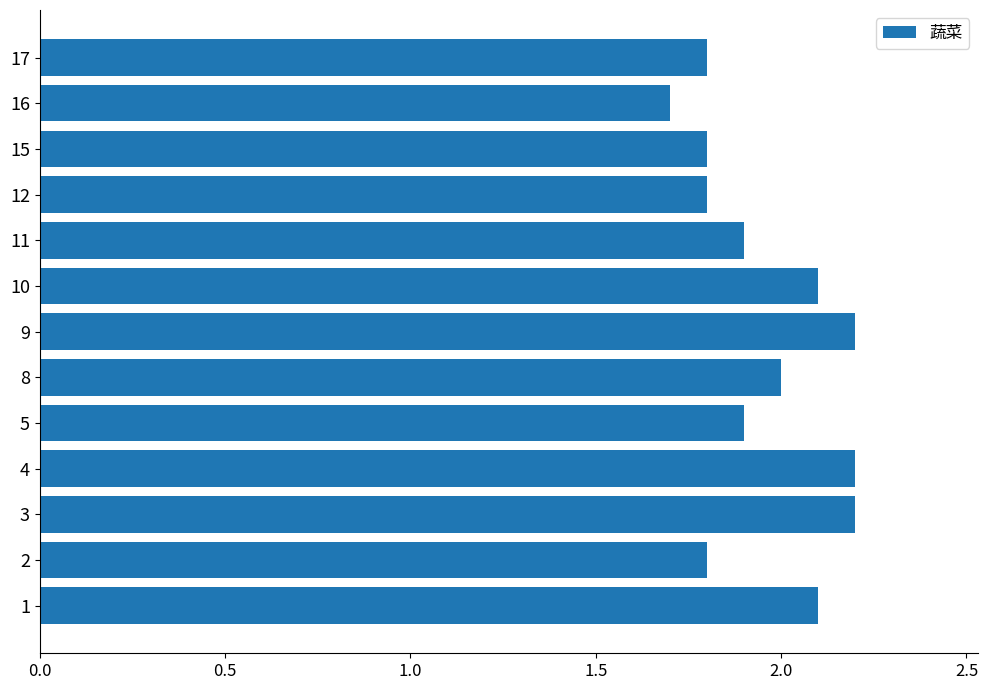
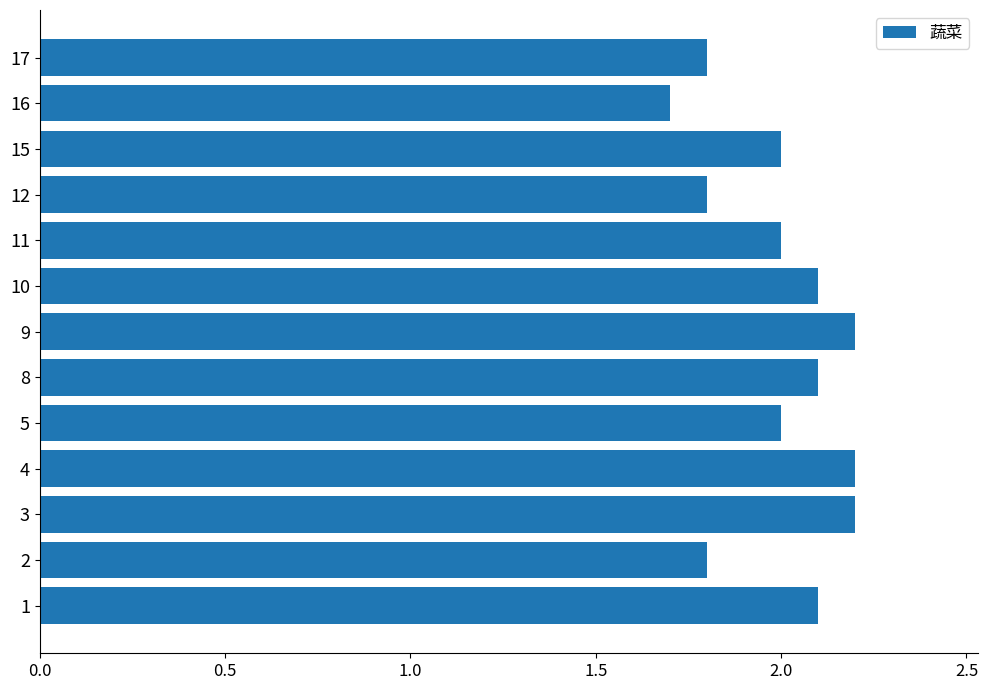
15: 1.8 -> 2.0
11: 1.9 -> 2.0
8: 2.0 -> 2.1
5: 1.9 -> 2.0
